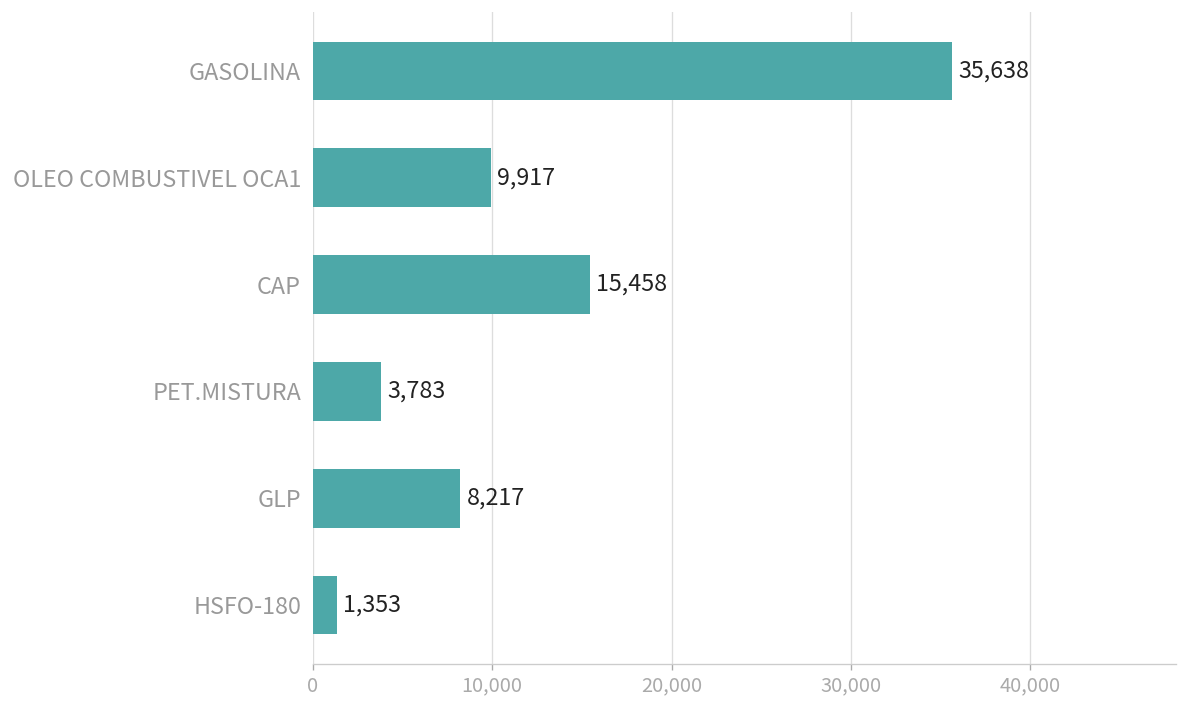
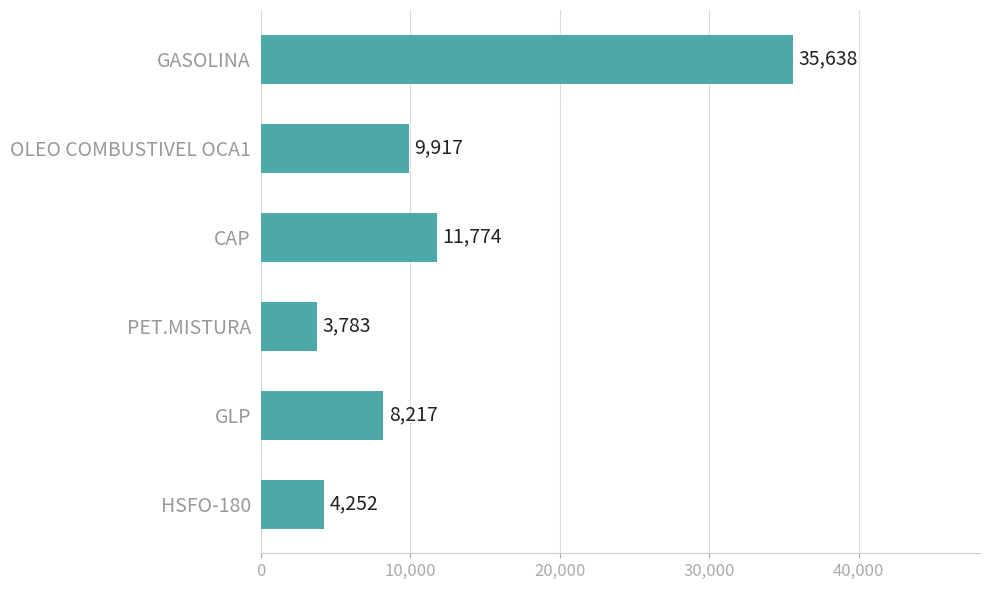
CAP: 15,458 -> 11,774
HSFO-180: 1,353 -> 4,252
